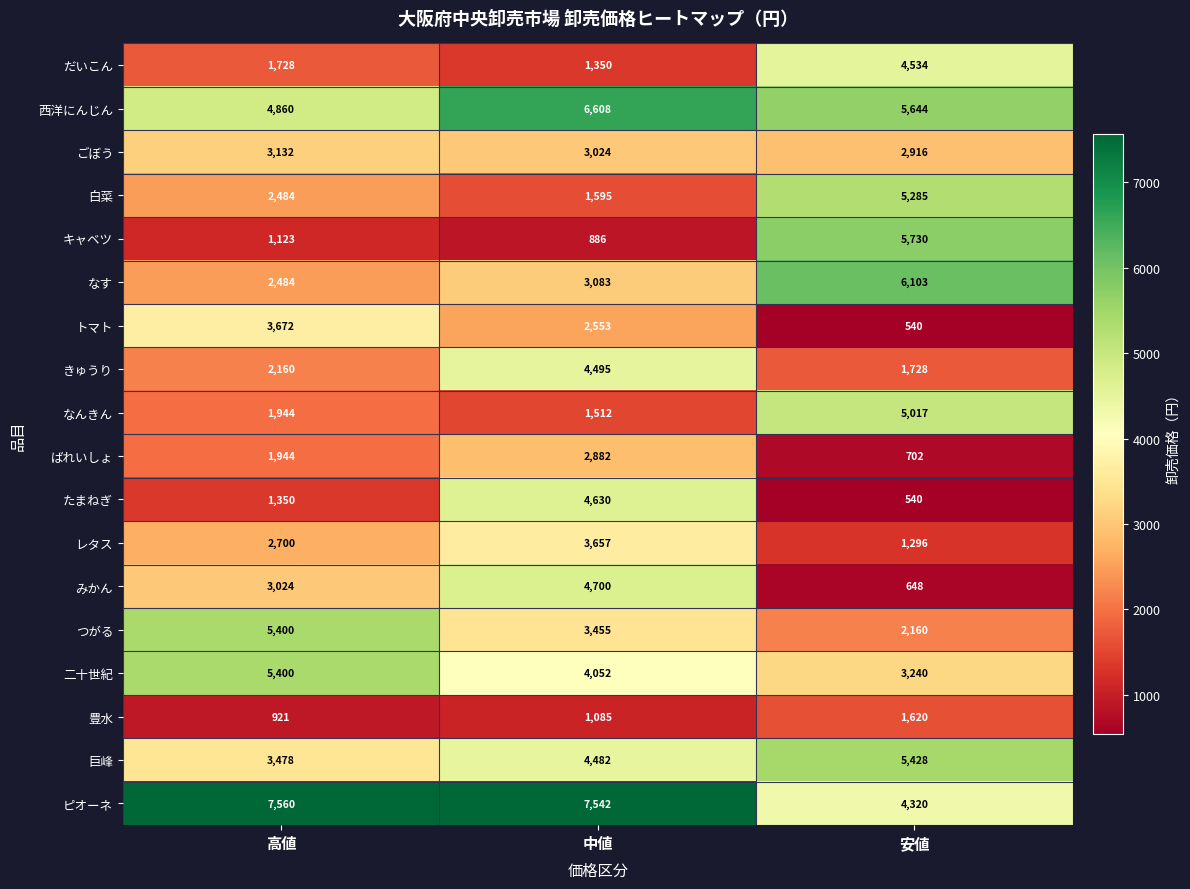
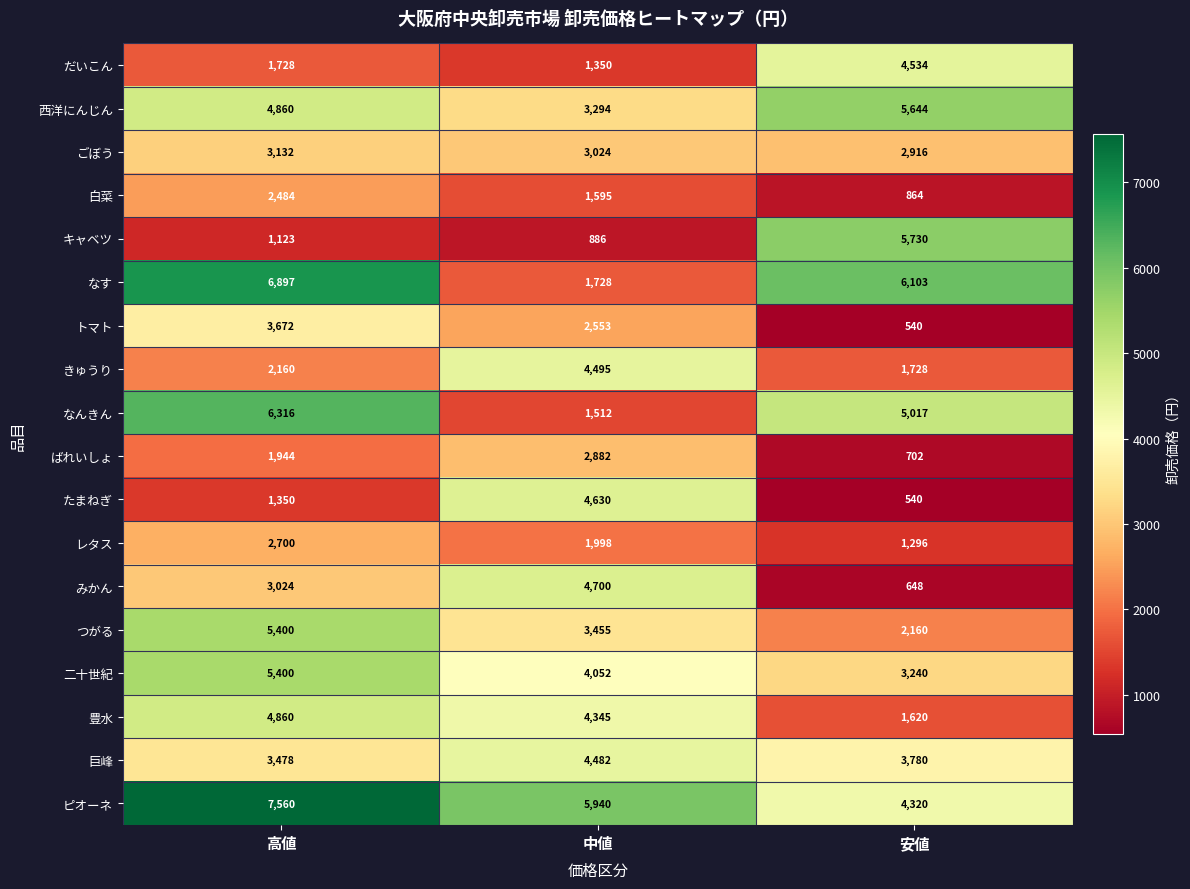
西洋にんじん, 中値: 6,608 -> 3,294
白菜, 安値: 5,285 -> 864
なす, 高値: 2,484 -> 6,897
なす, 中値: 3,083 -> 1,728
なんきん, 高値: 1,944 -> 6,316
レタス, 中値: 3,657 -> 1,998
豊水, 高値: 921 -> 4,860
豊水, 中値: 1,085 -> 4,345
巨峰, 安値: 5,428 -> 3,780
ピオーネ, 中値: 7,542 -> 5,940
